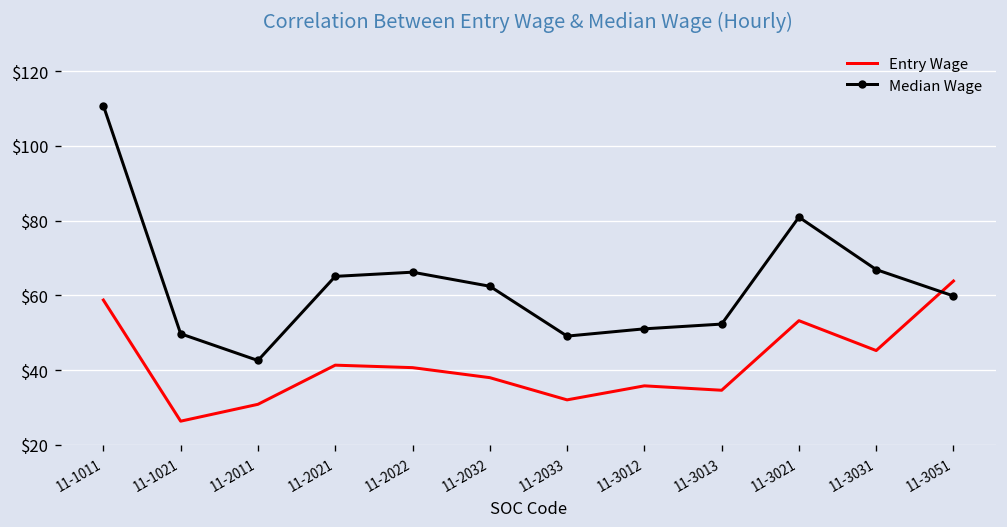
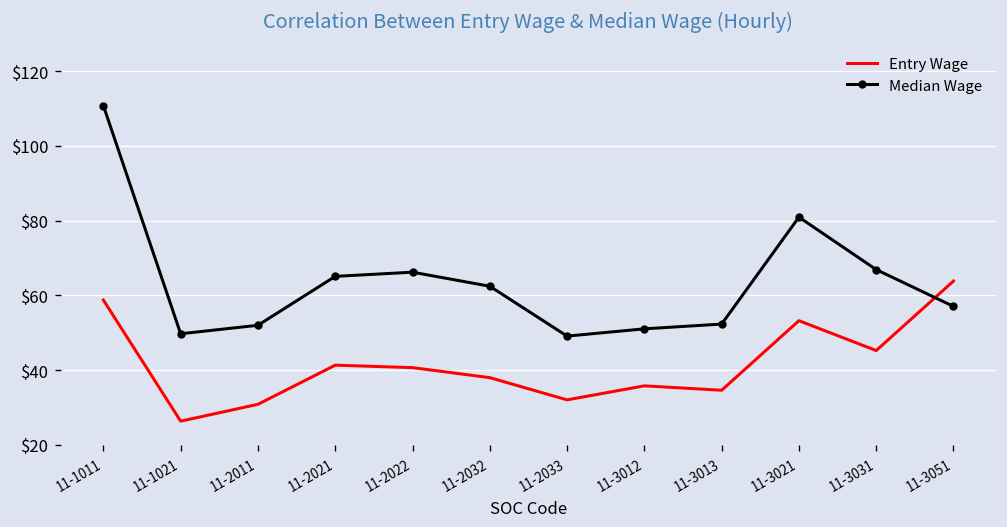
Median Wage, 11-2011: $43 -> $52
Median Wage, 11-3051: $60 -> $57
